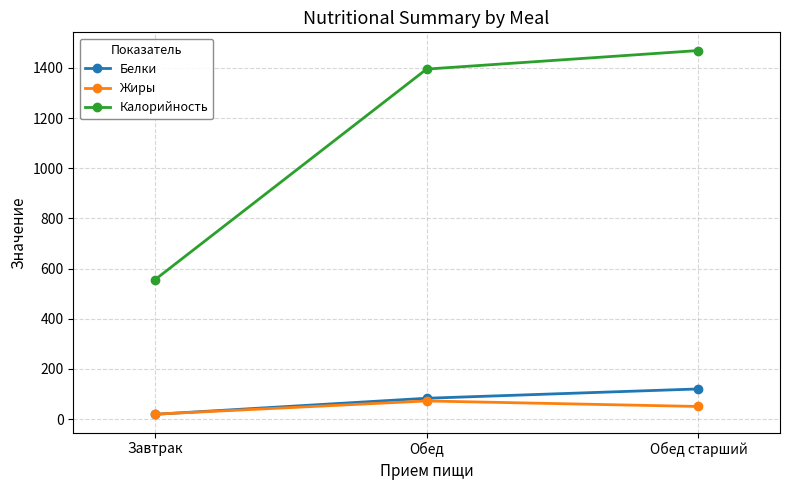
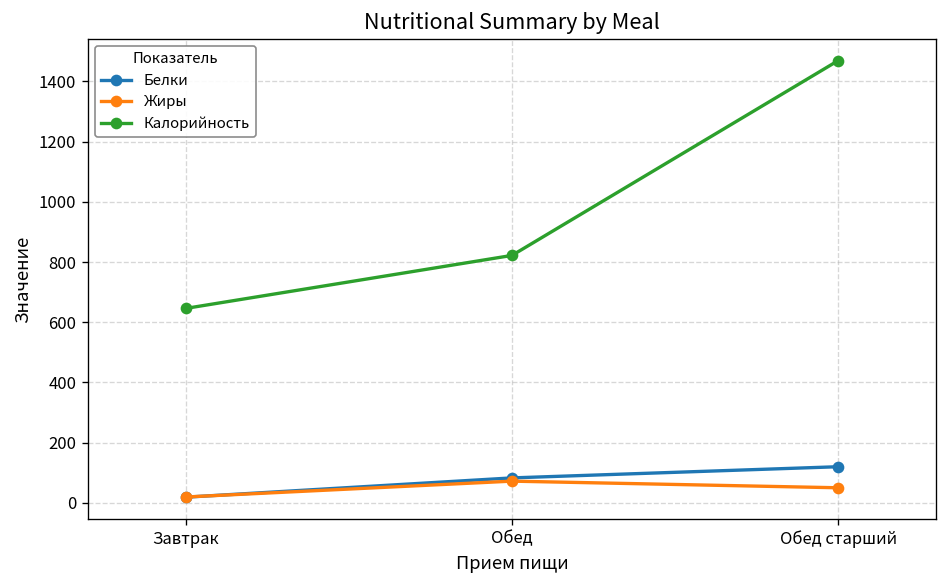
Калорийность, Завтрак: 560 -> 650
Калорийность, Обед: 1400 -> 820
